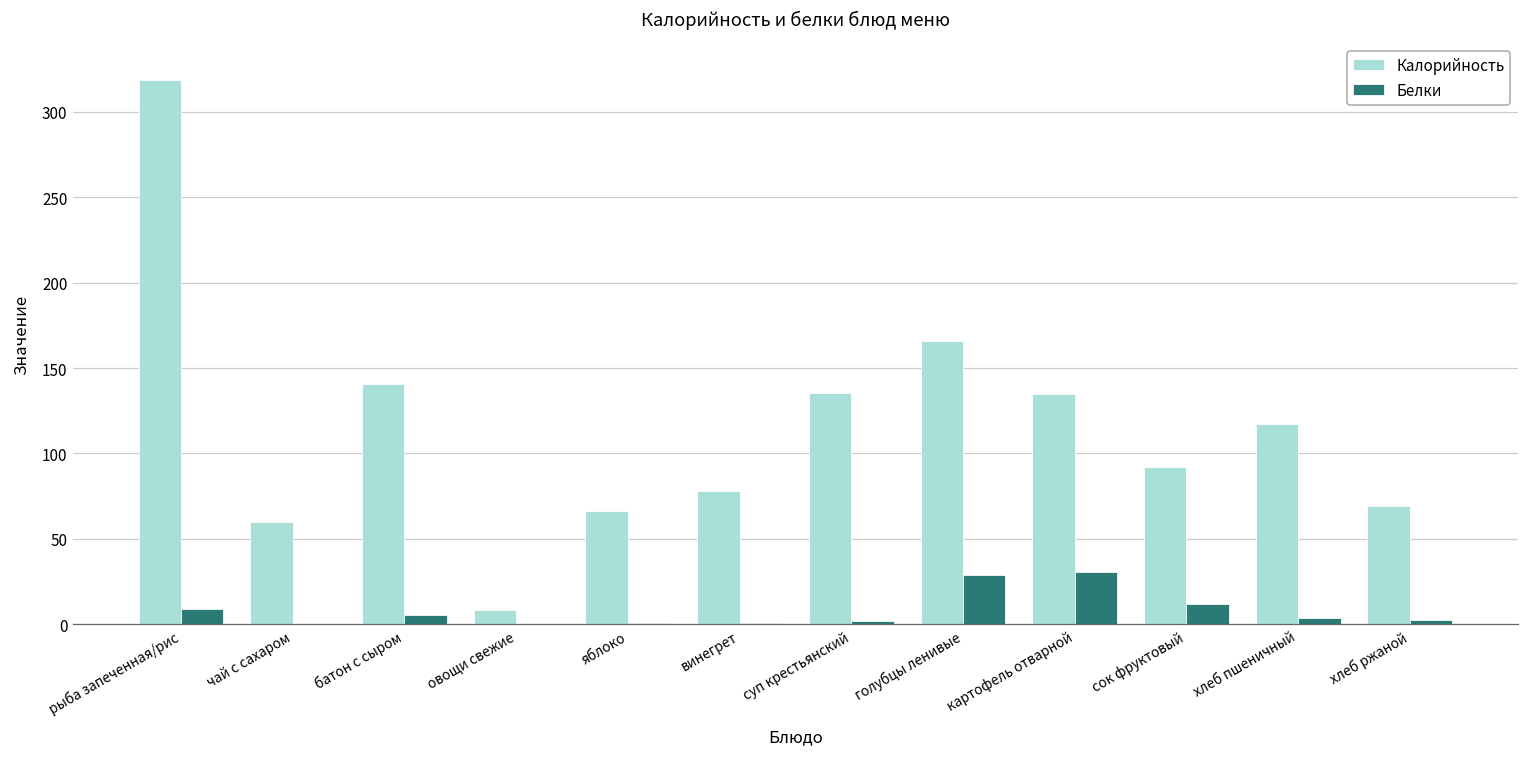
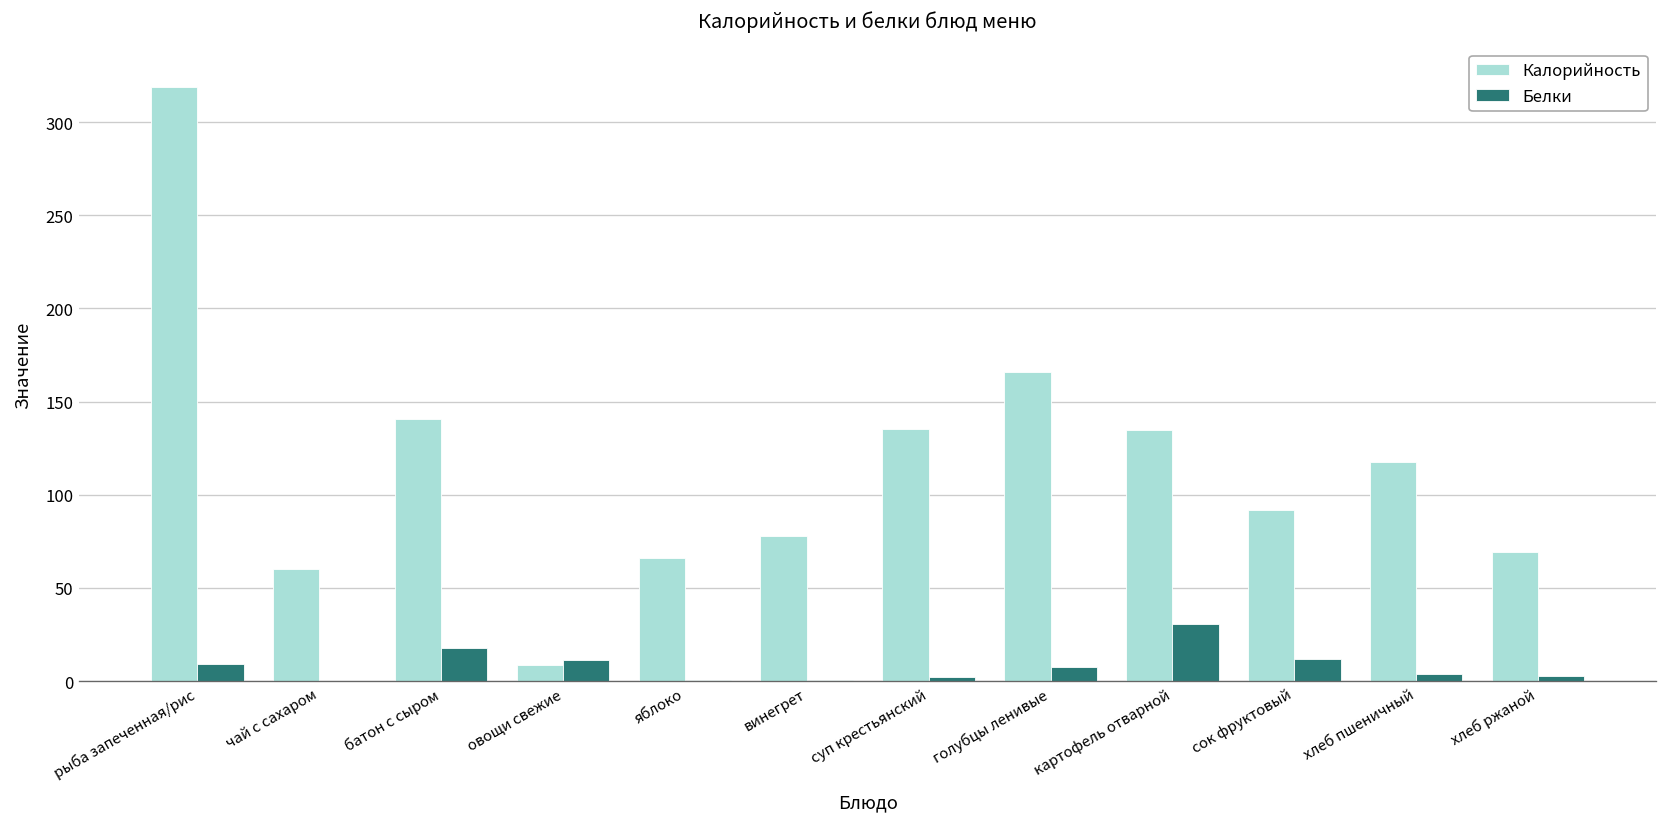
Белки, батон с сыром: 6 -> 18
Белки, овощи свежие: 0 -> 11
Белки, голубцы ленивые: 29 -> 8
